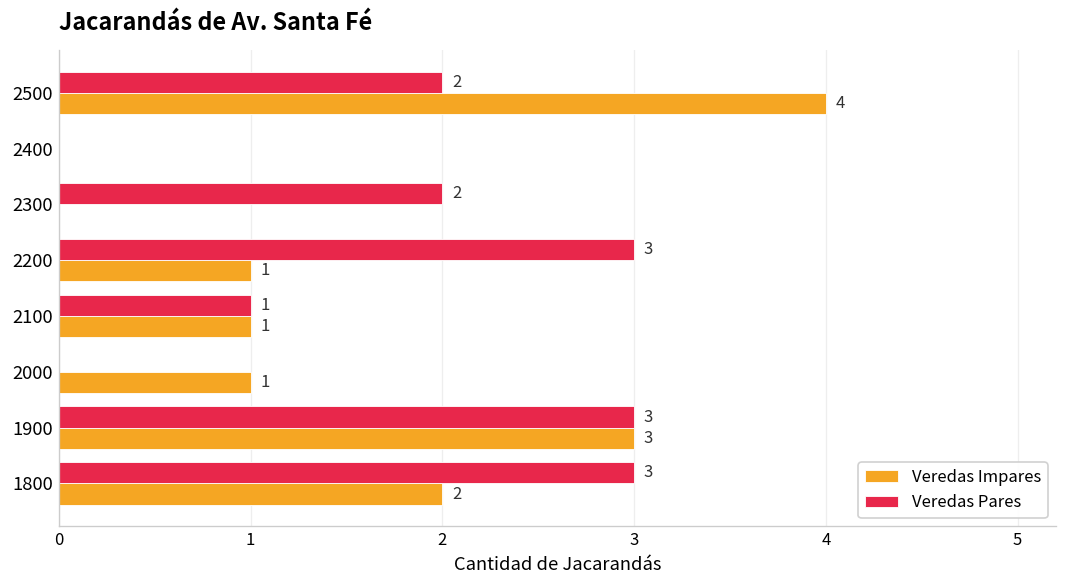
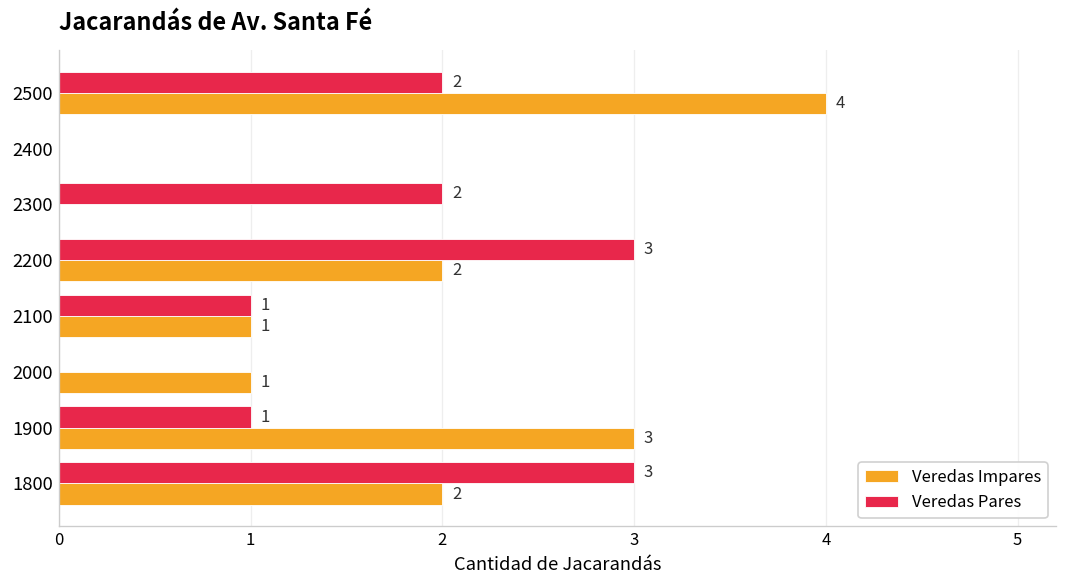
Veredas Impares, 2200: 1 -> 2
Veredas Pares, 1900: 3 -> 1
